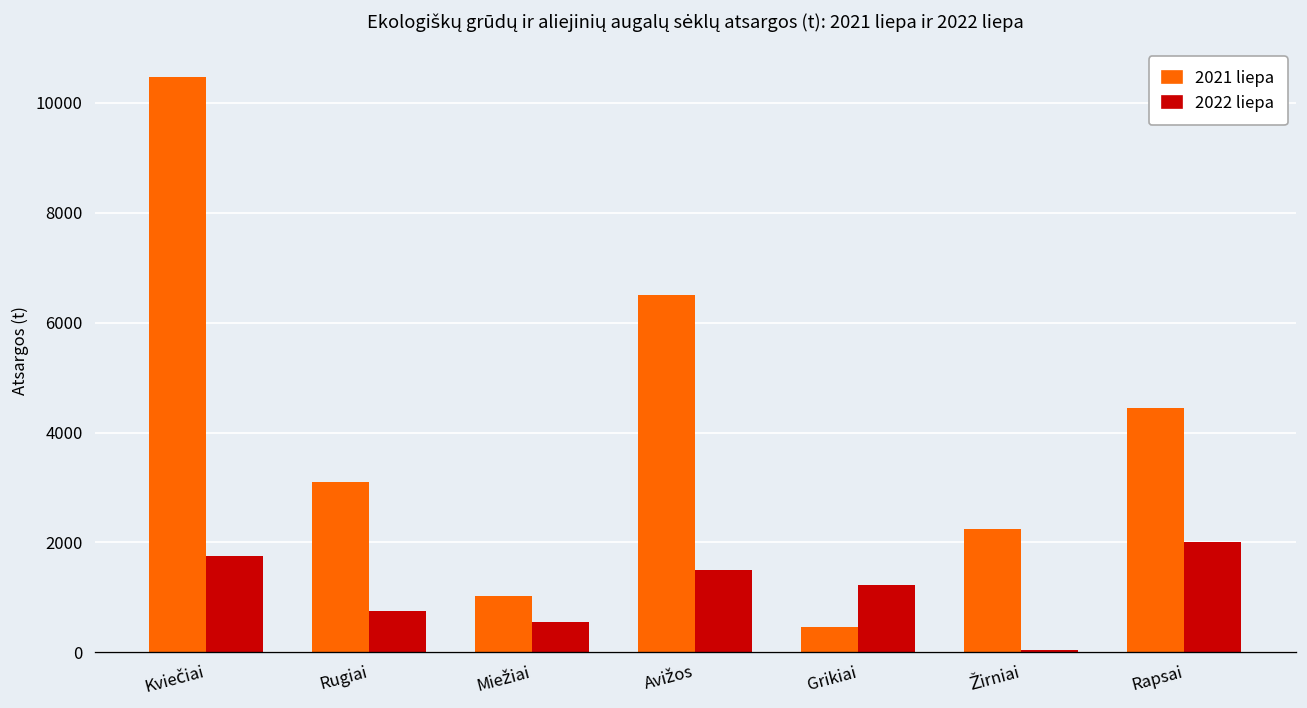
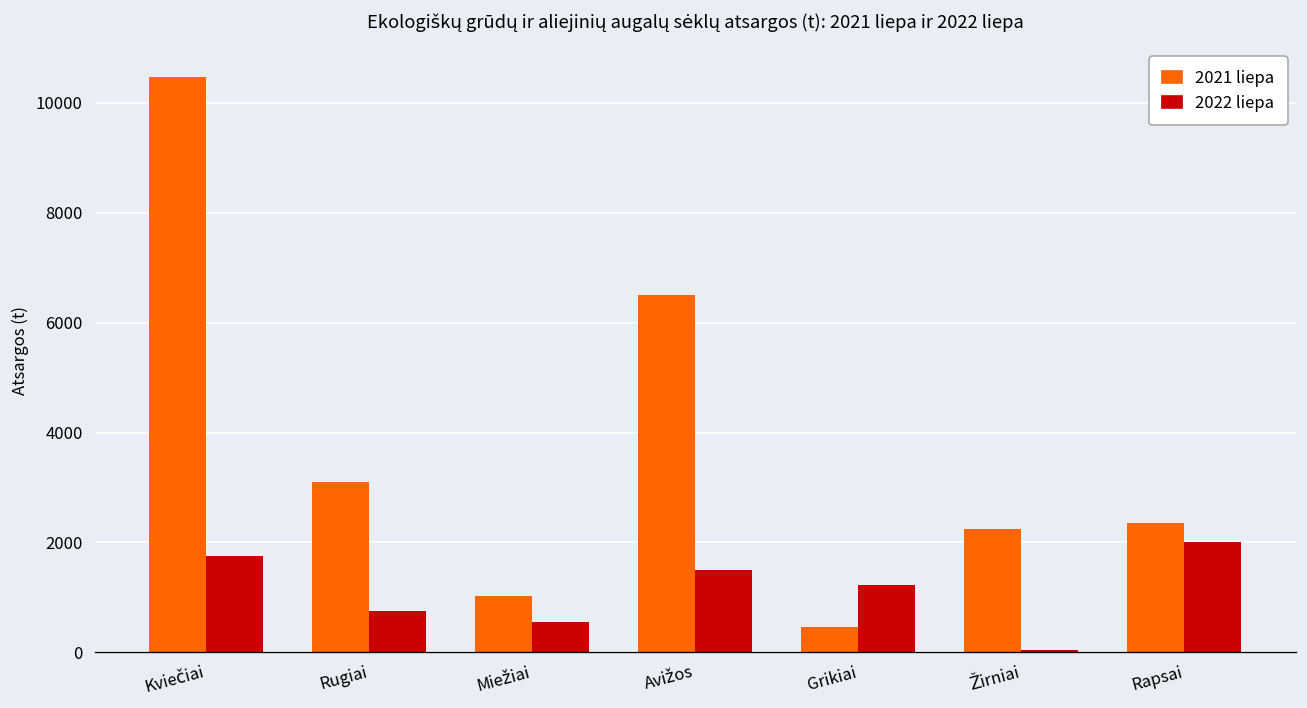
2021 liepa, Rapsai: 4500 -> 2400
